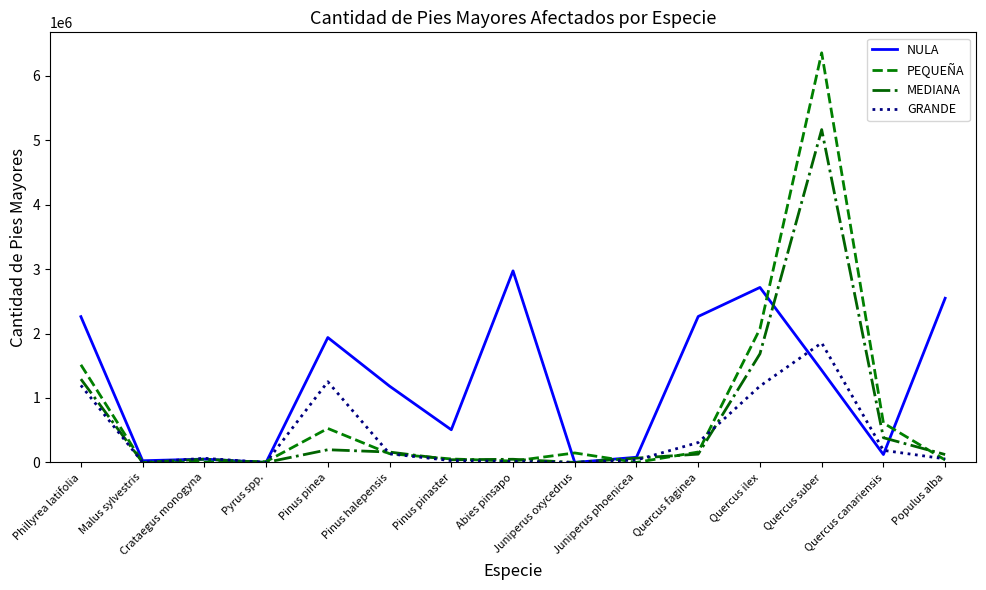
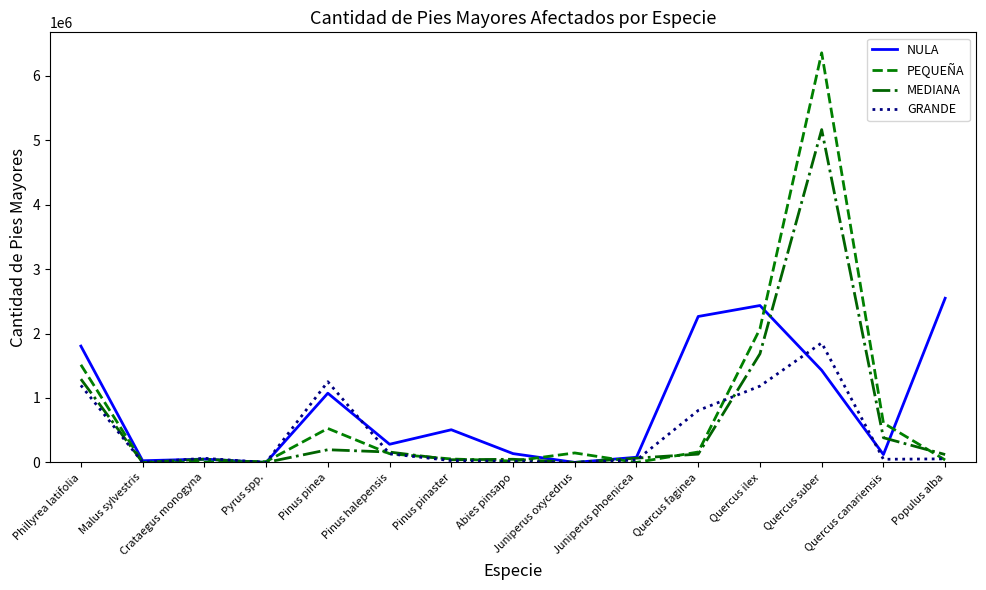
NULA, Phillyrea latifolia: 2300000 -> 1800000
NULA, Pinus pinea: 1900000 -> 1100000
NULA, Pinus halepensis: 1200000 -> 300000
NULA, Abies pinsapo: 3000000 -> 100000
GRANDE, Quercus faginea: 300000 -> 800000
NULA, Quercus ilex: 2700000 -> 2400000
GRANDE, Quercus canariensis: 200000 -> 0
